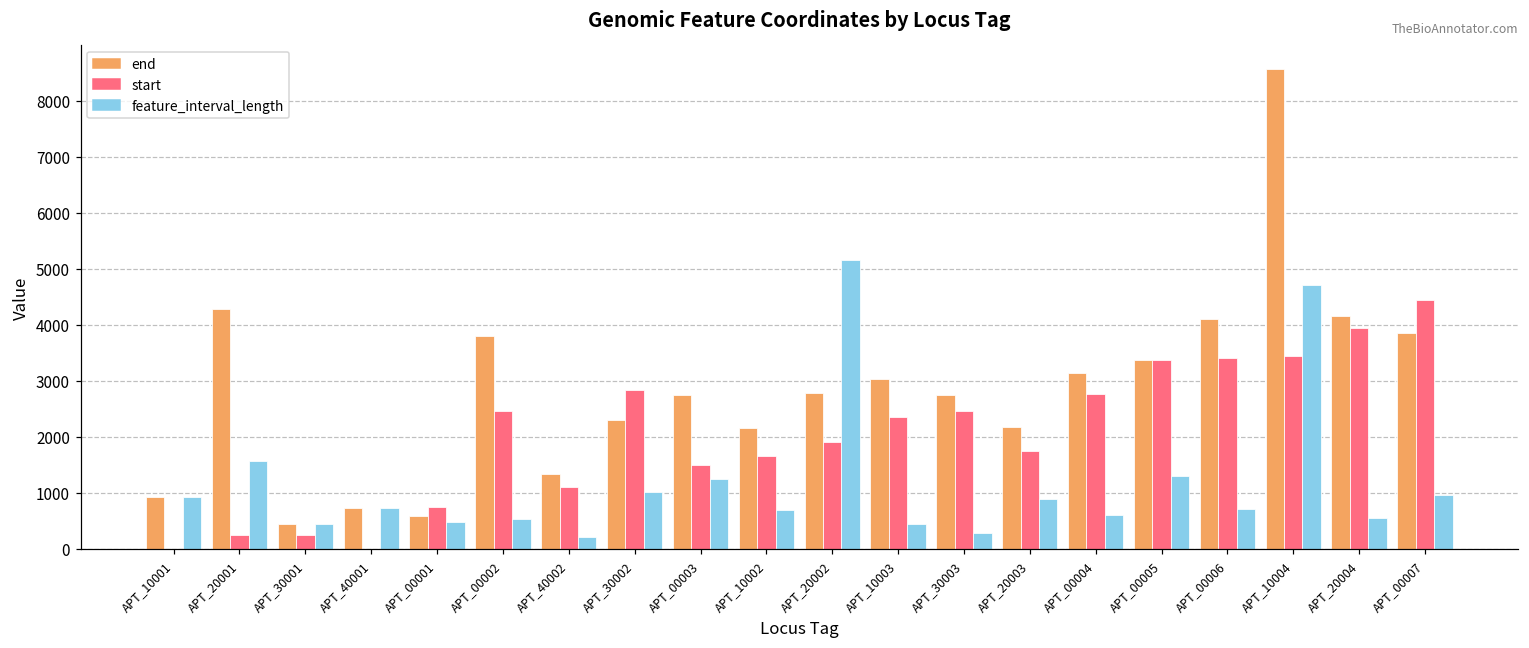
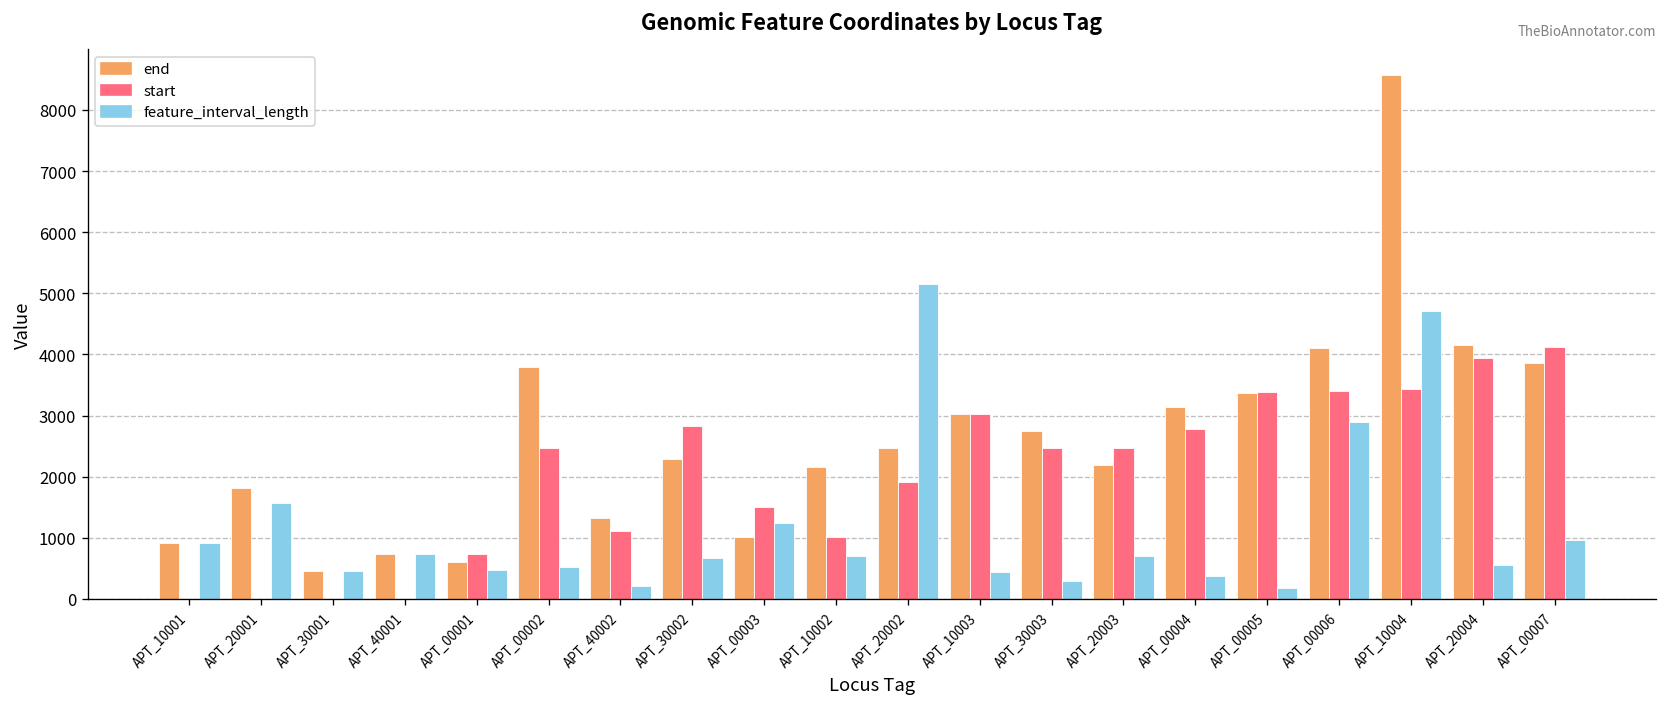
end, APT_20001: 4300 -> 1800
start, APT_20001: 300 -> 0
start, APT_30001: 300 -> 0
feature_interval_length, APT_30002: 1000 -> 700
end, APT_00003: 2700 -> 1000
start, APT_10002: 1700 -> 1000
end, APT_20002: 2800 -> 2500
start, APT_10003: 2400 -> 3000
start, APT_20003: 1800 -> 2500
feature_interval_length, APT_20003: 900 -> 700
feature_interval_length, APT_00004: 600 -> 400
feature_interval_length, APT_00005: 1300 -> 200
feature_interval_length, APT_00006: 700 -> 2900
start, APT_00007: 4500 -> 4100
